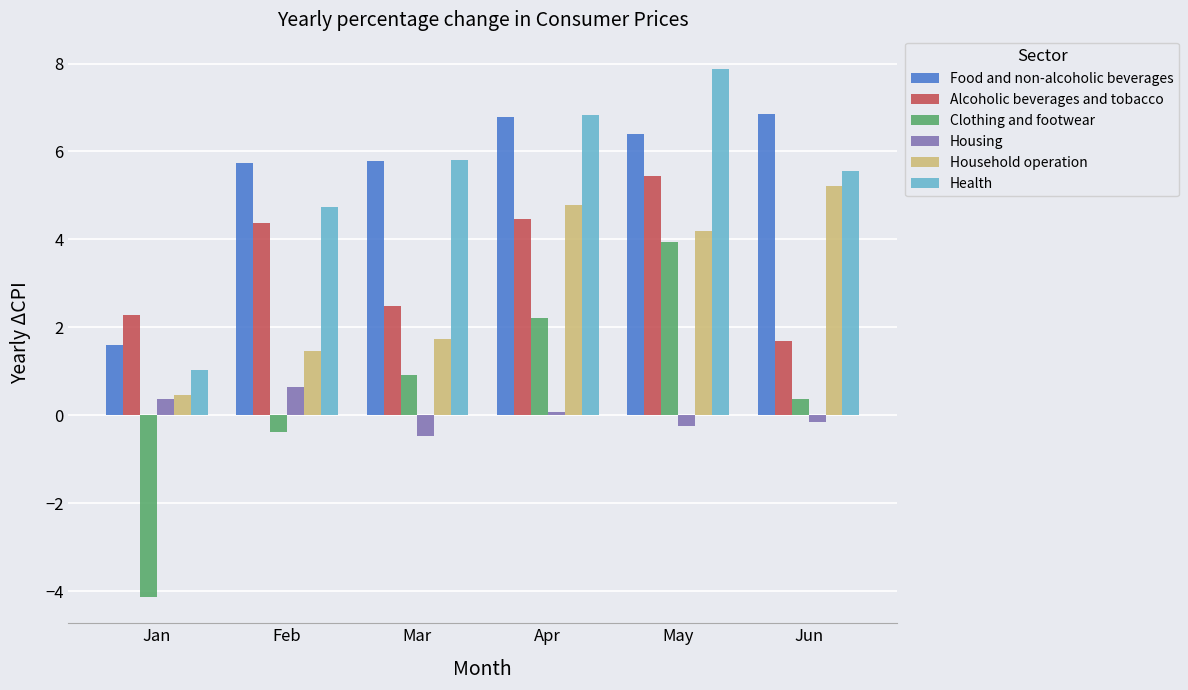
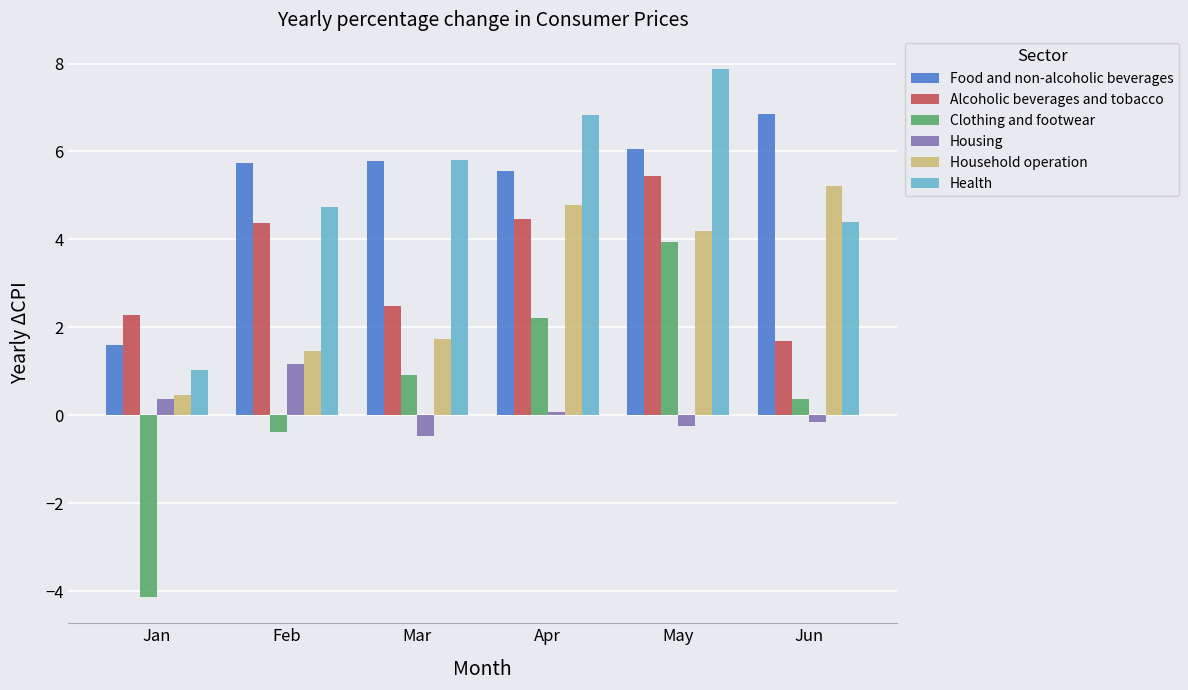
Housing, Feb: 0.6 -> 1.2
Food and non-alcoholic beverages, Apr: 6.8 -> 5.6
Food and non-alcoholic beverages, May: 6.4 -> 6.1
Health, Jun: 5.6 -> 4.4
